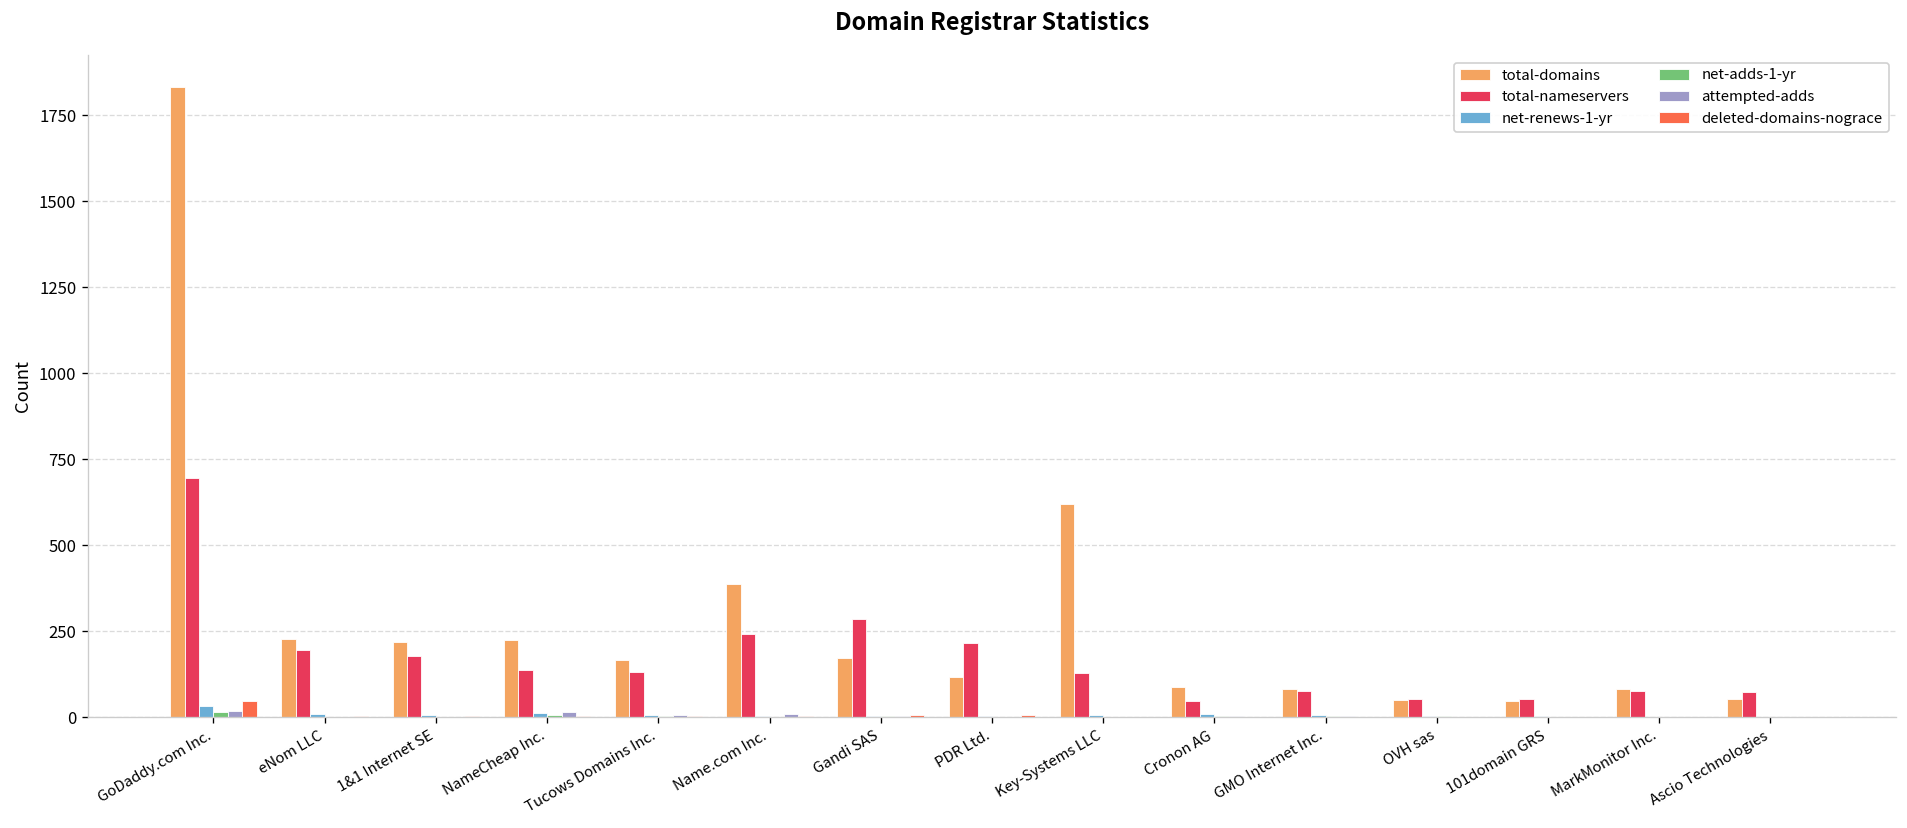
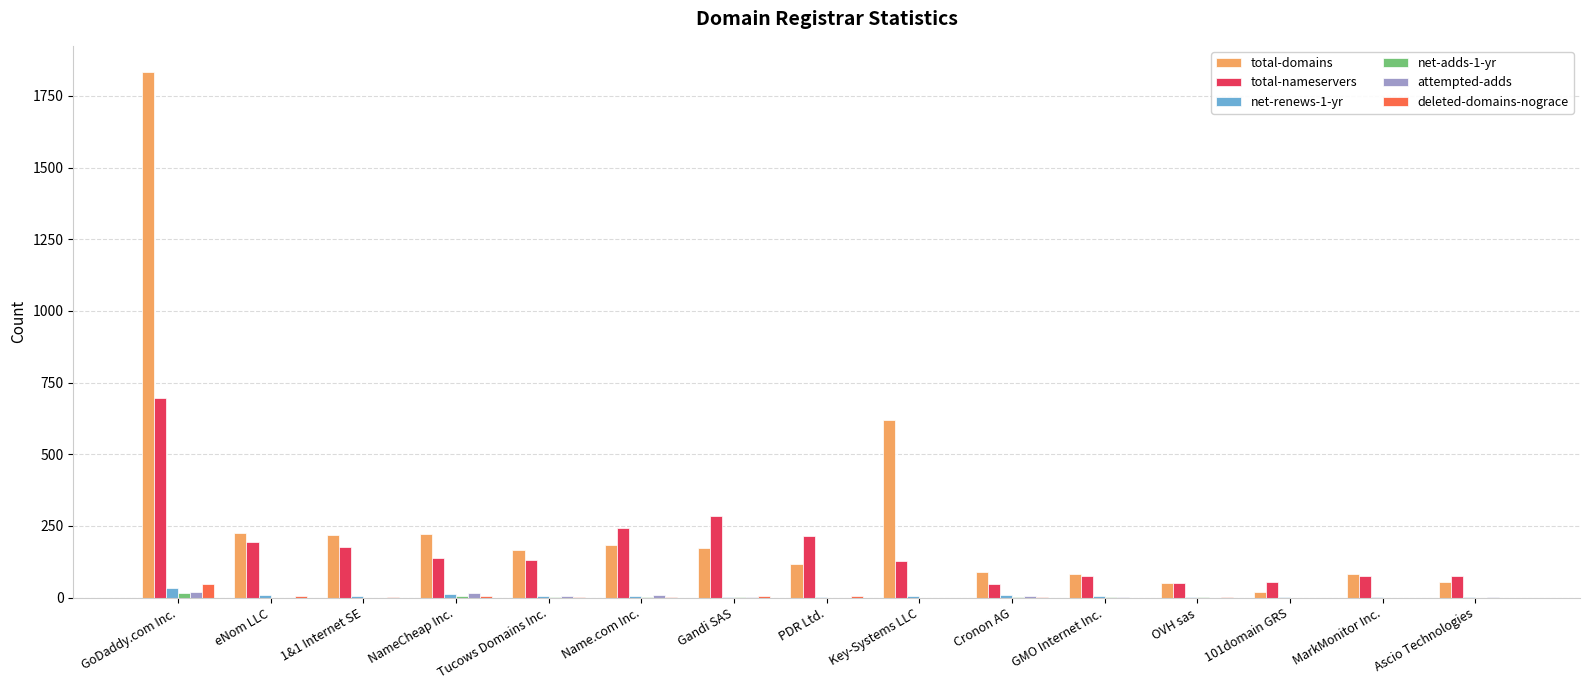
total-domains, Name.com Inc.: 390 -> 190
total-domains, 101domain GRS: 50 -> 20
